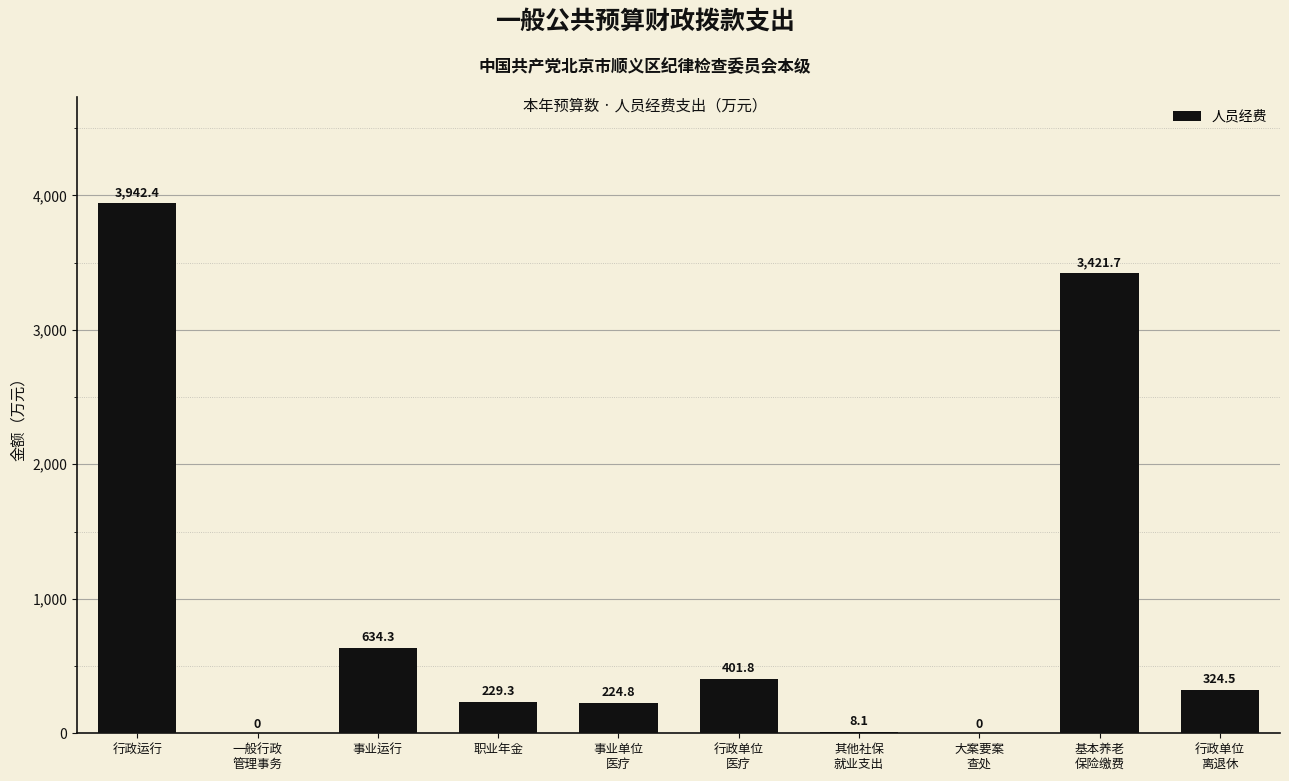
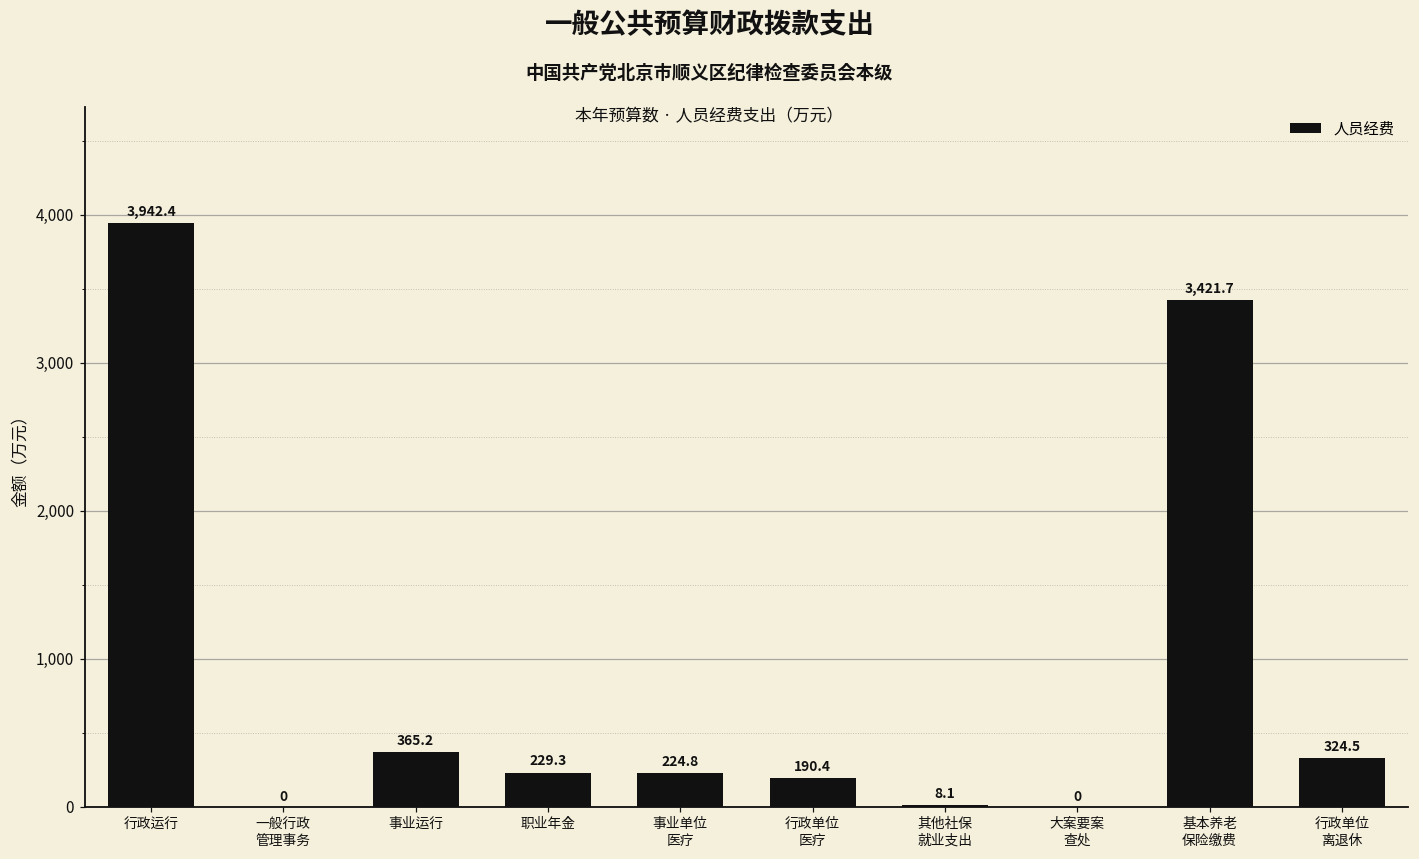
事业运行: 634.3 -> 365.2
行政单位 医疗: 401.8 -> 190.4
